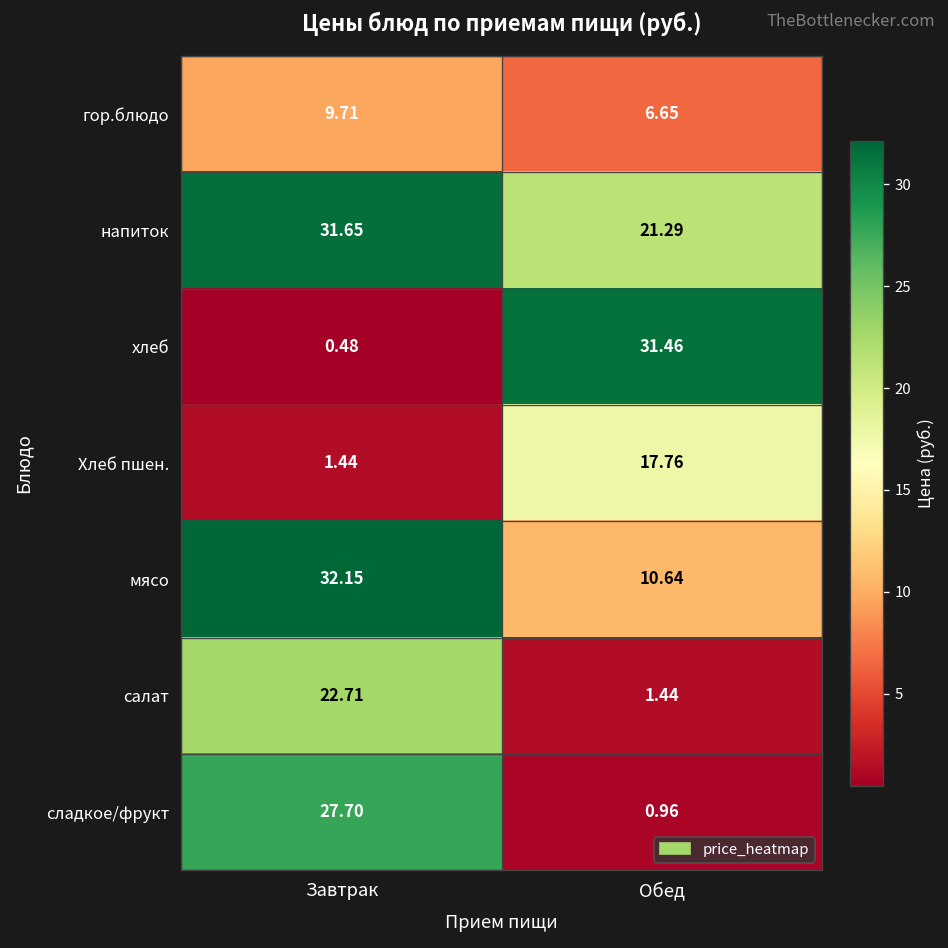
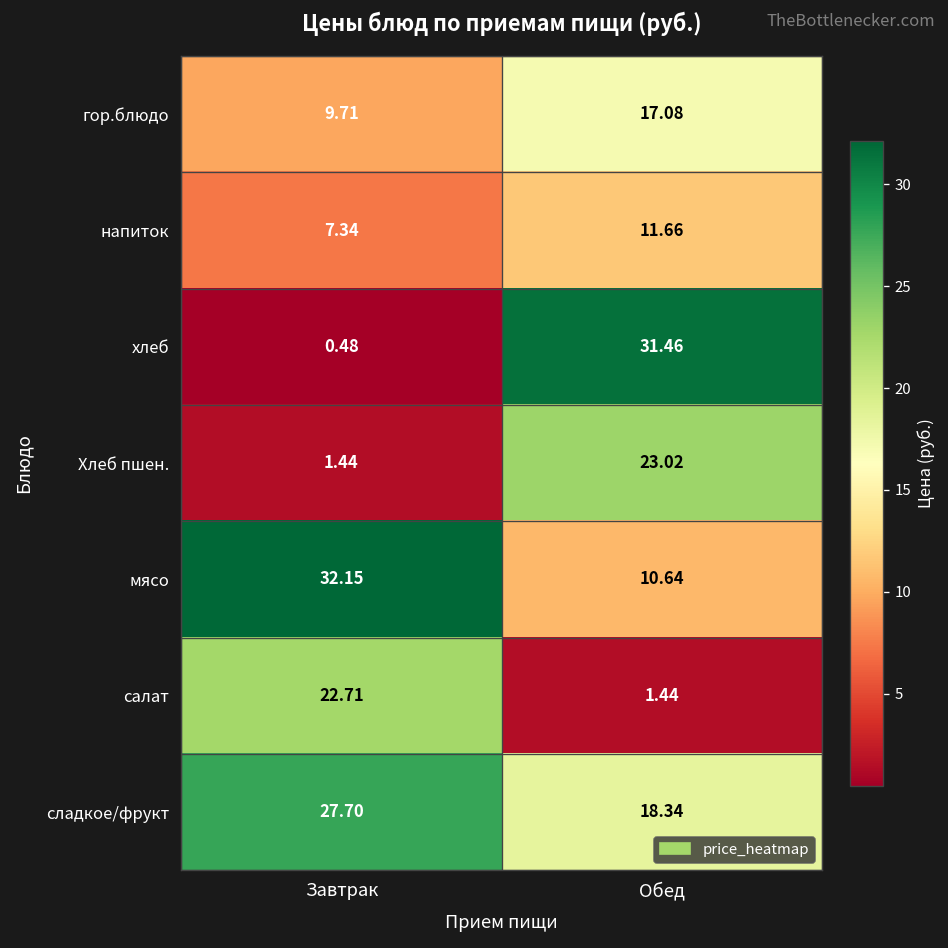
гор.блюдо, Обед: 6.65 -> 17.08
напиток, Завтрак: 31.65 -> 7.34
напиток, Обед: 21.29 -> 11.66
Хлеб пшен., Обед: 17.76 -> 23.02
сладкое/фрукт, Обед: 0.96 -> 18.34
